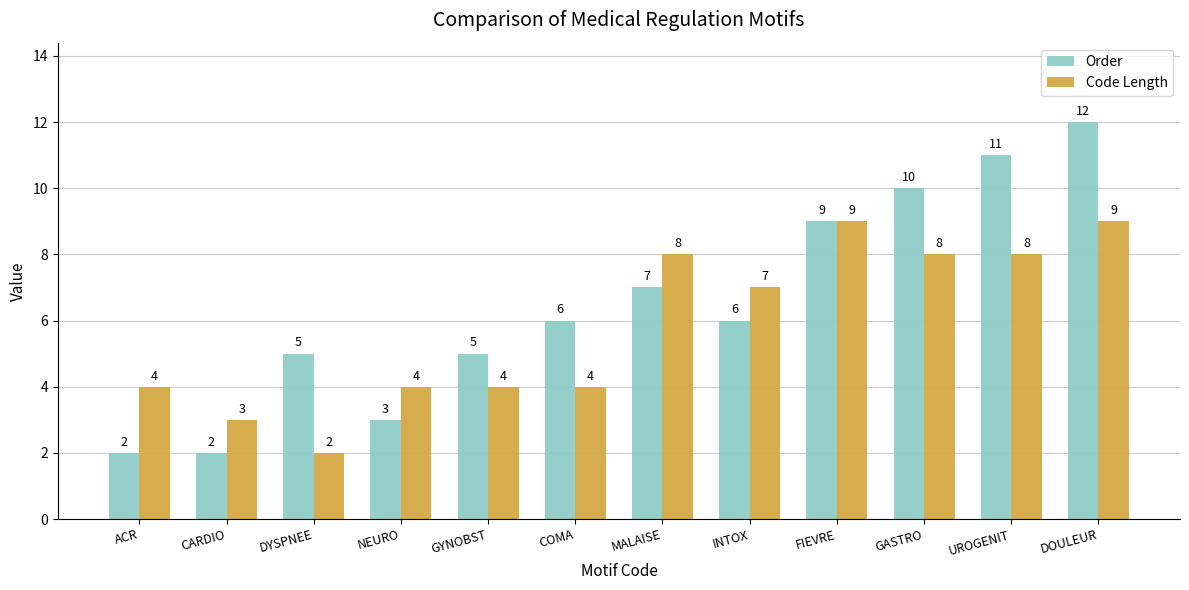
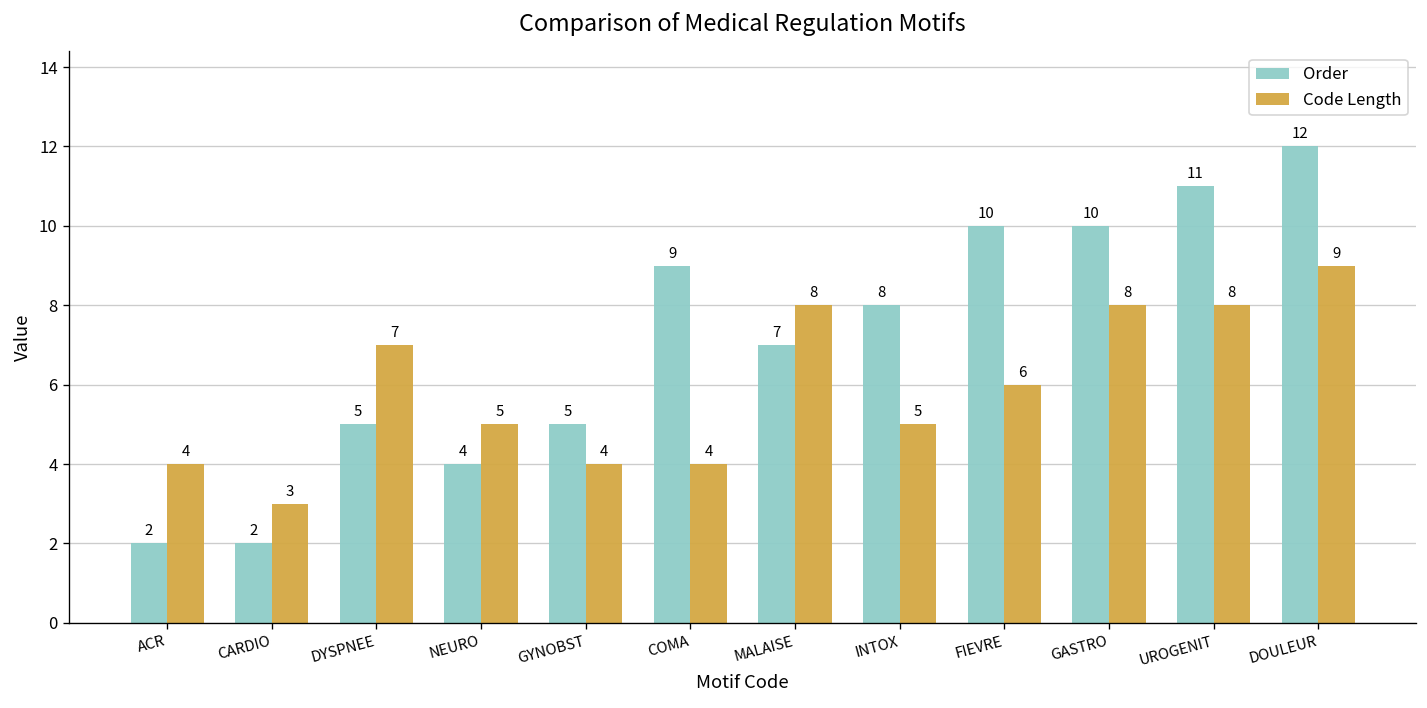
Code Length, DYSPNEE: 2 -> 7
Order, NEURO: 3 -> 4
Code Length, NEURO: 4 -> 5
Order, COMA: 6 -> 9
Order, INTOX: 6 -> 8
Code Length, INTOX: 7 -> 5
Order, FIEVRE: 9 -> 10
Code Length, FIEVRE: 9 -> 6
